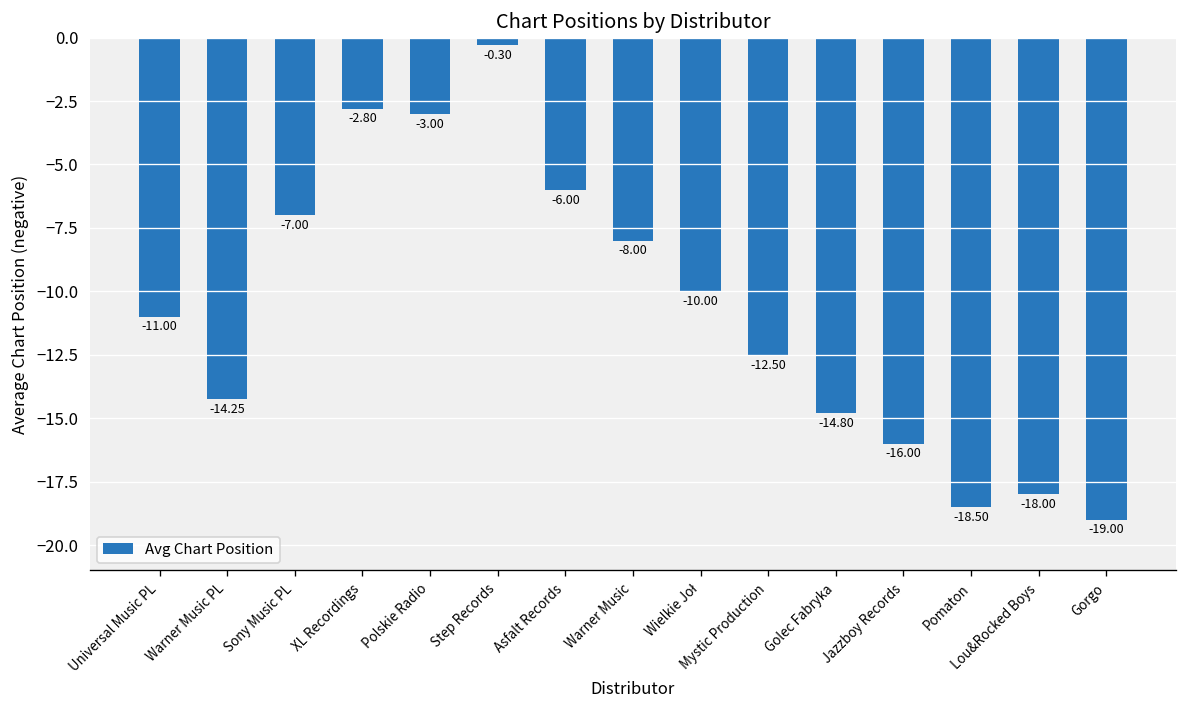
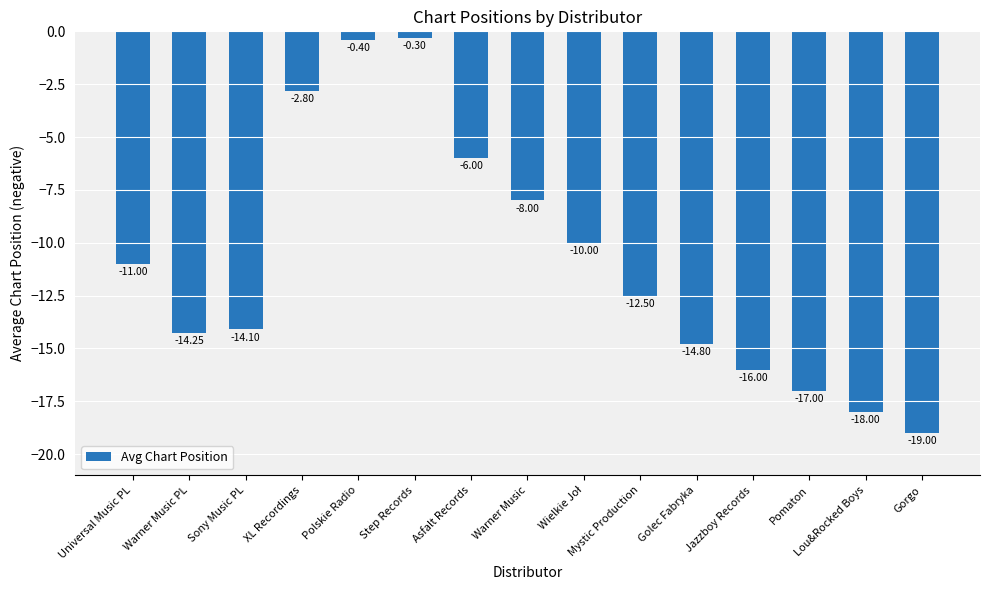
Sony Music PL: -7.00 -> -14.10
Polskie Radio: -3.00 -> -0.40
Pomaton: -18.50 -> -17.00
